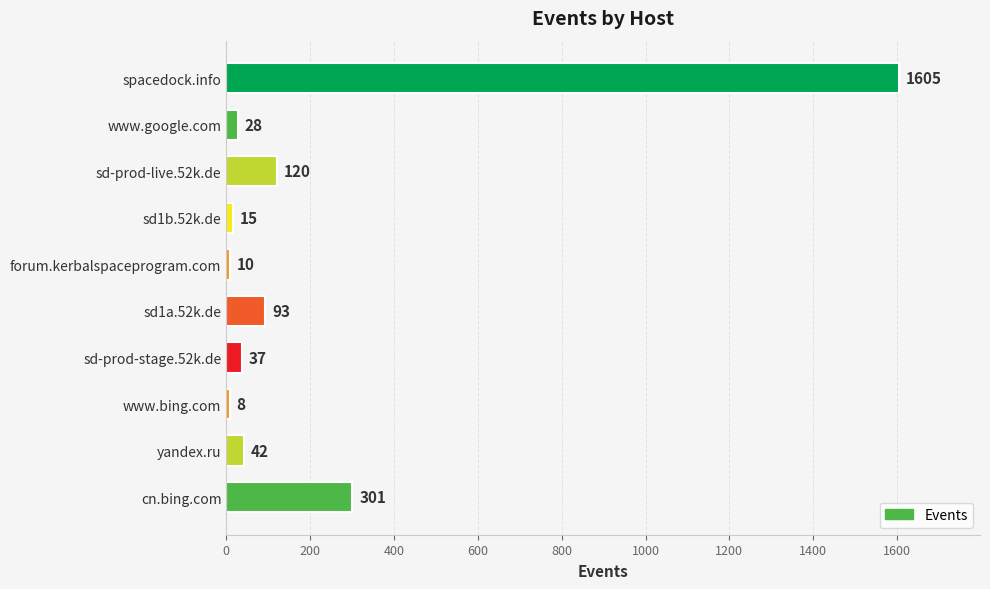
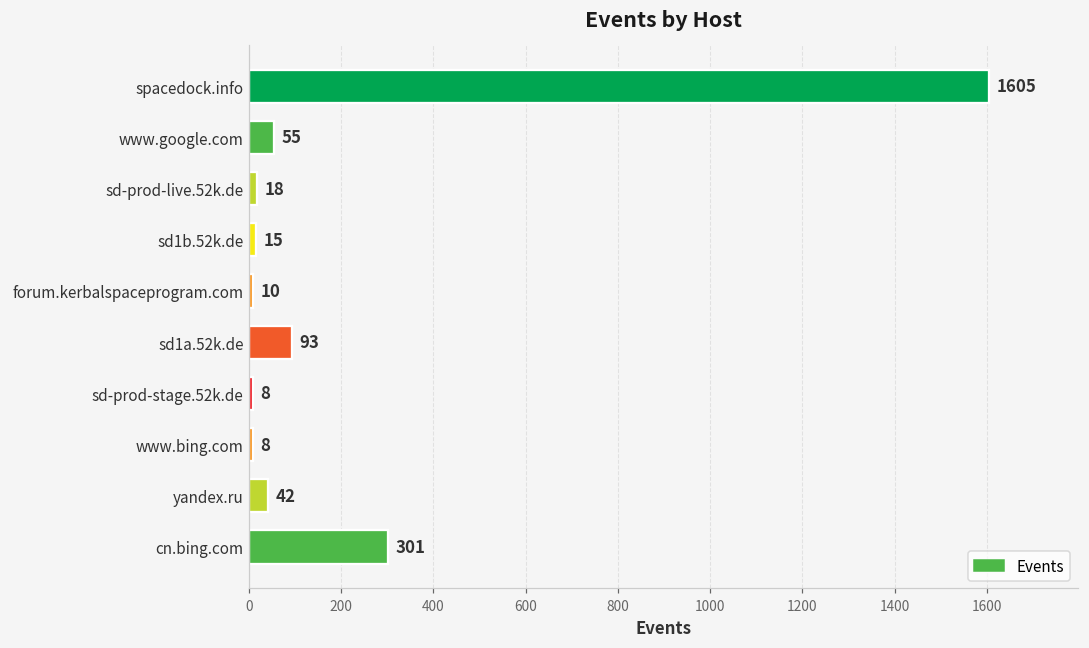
www.google.com: 28 -> 55
sd-prod-live.52k.de: 120 -> 18
sd-prod-stage.52k.de: 37 -> 8
